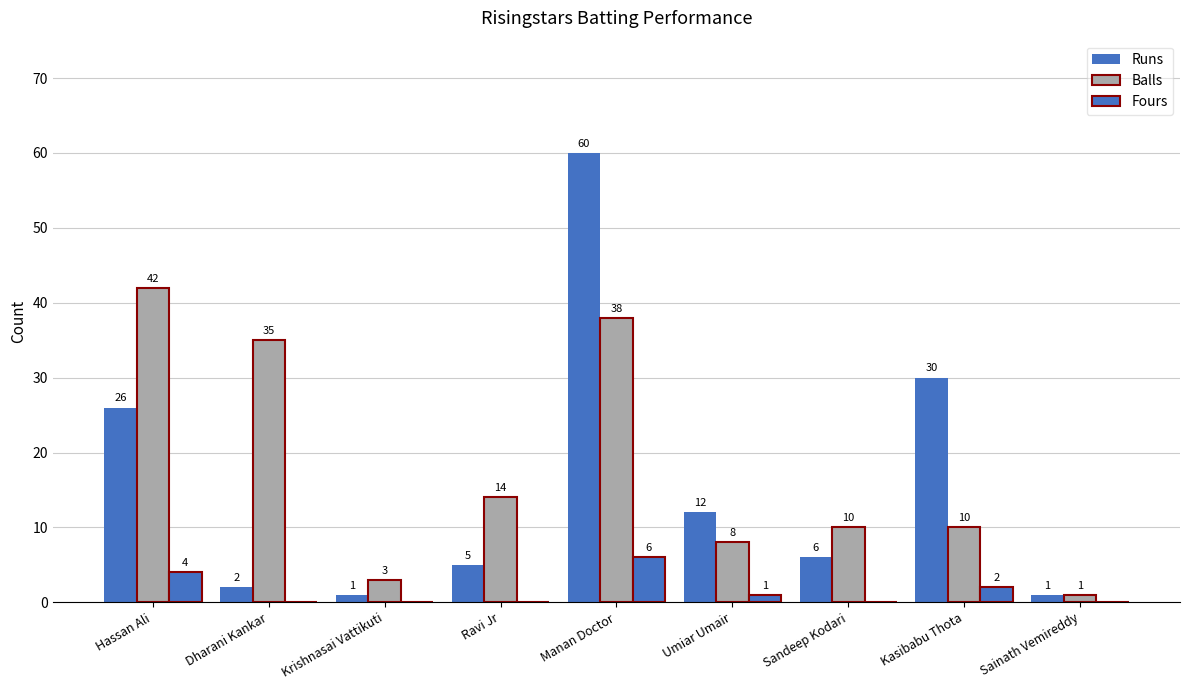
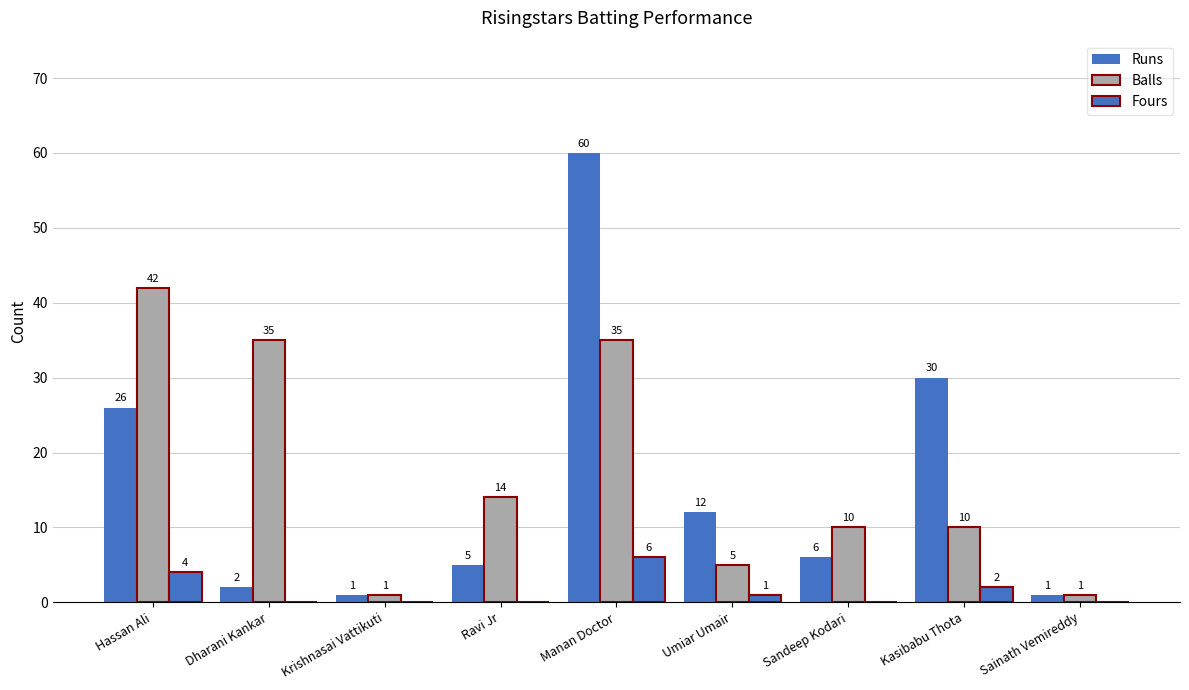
Balls, Krishnasai Vattikuti: 3 -> 1
Balls, Manan Doctor: 38 -> 35
Balls, Umiar Umair: 8 -> 5
